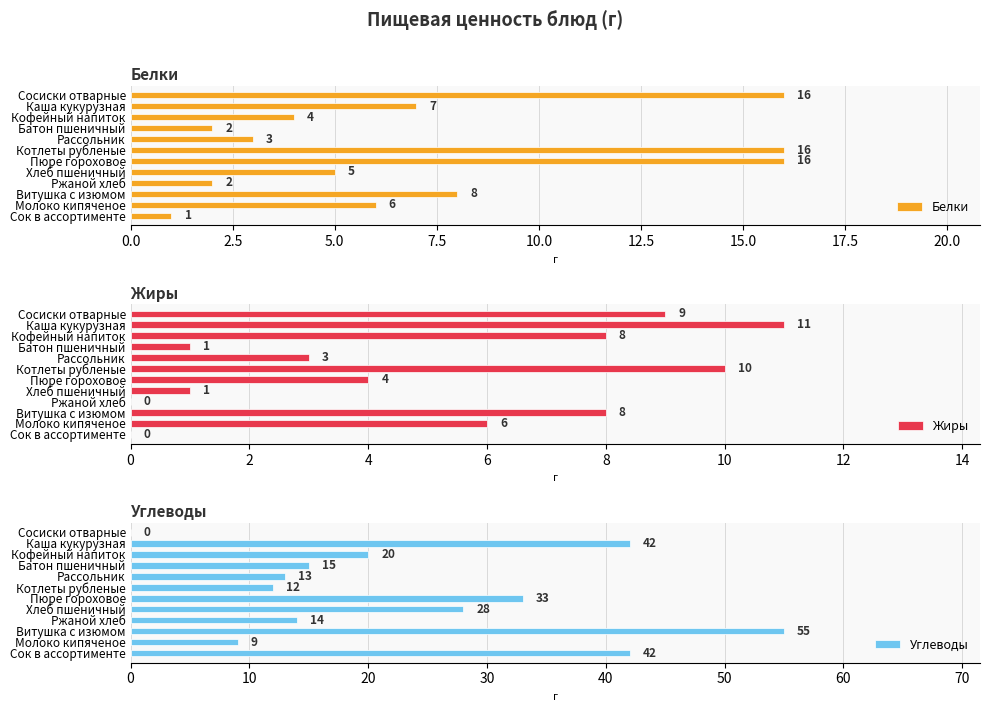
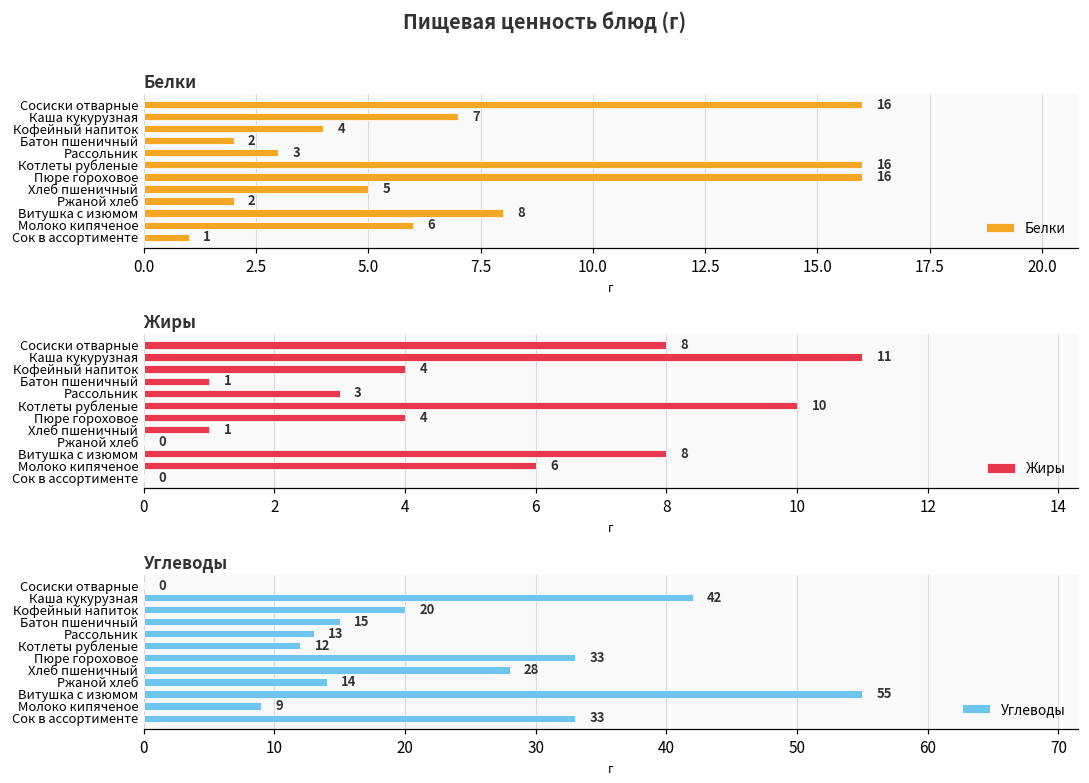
Жиры, Сосиски отварные: 9 -> 8
Жиры, Кофейный напиток: 8 -> 4
Углеводы, Сок в ассортименте: 42 -> 33
